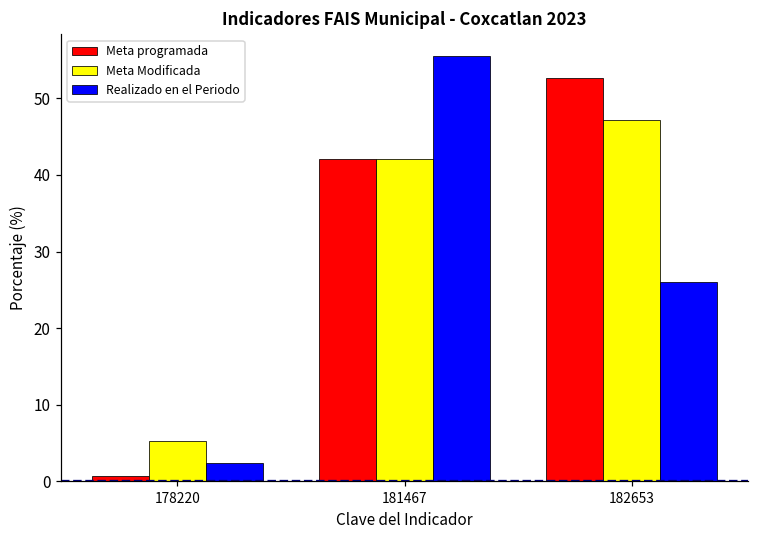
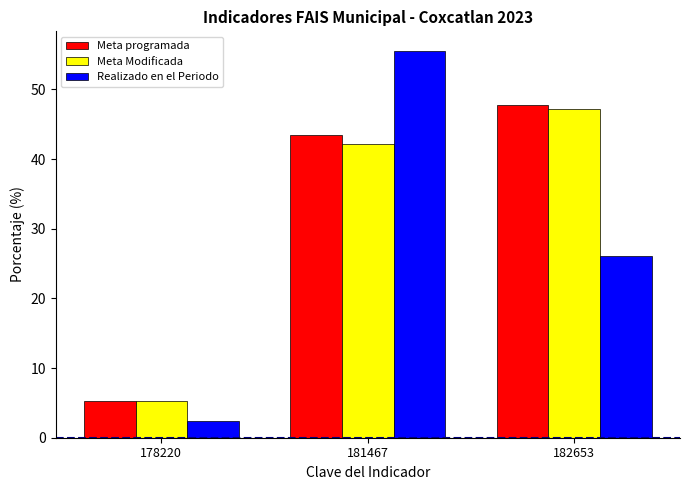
Meta programada, 178220: 1 -> 5
Meta programada, 181467: 42 -> 43
Meta programada, 182653: 53 -> 48
